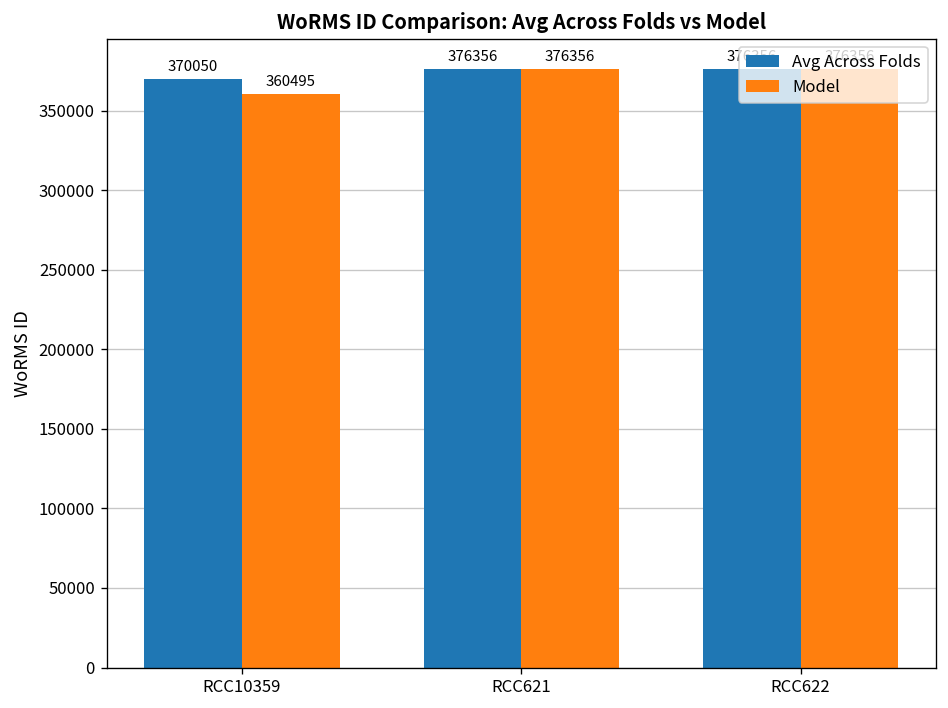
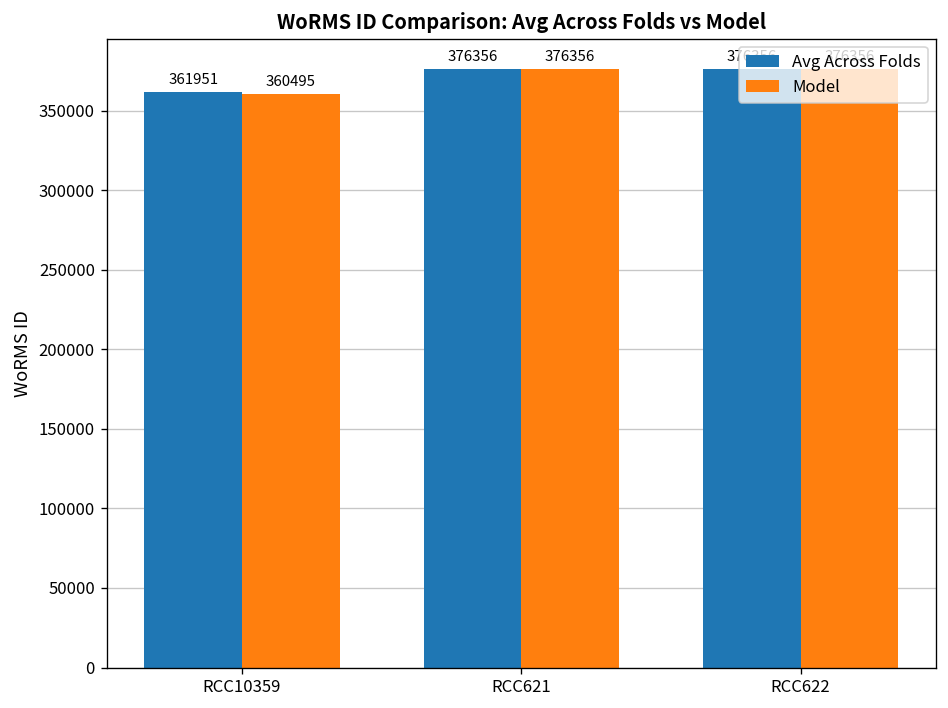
Avg Across Folds, RCC10359: 370050 -> 361951
